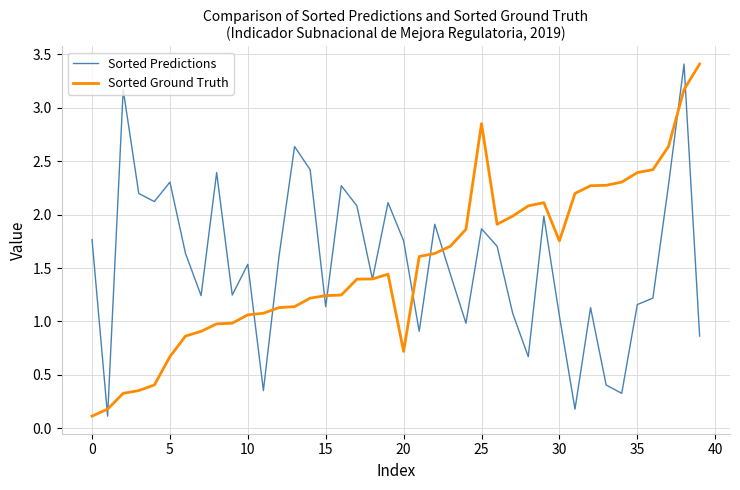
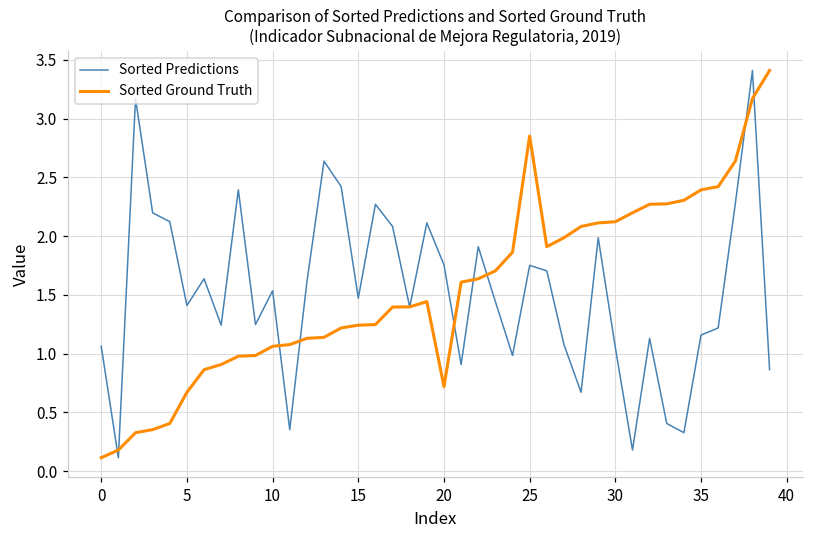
Sorted Predictions, 0: 1.77 -> 1.06
Sorted Predictions, 5: 2.30 -> 1.41
Sorted Predictions, 15: 1.14 -> 1.47
Sorted Predictions, 25: 1.87 -> 1.75
Sorted Ground Truth, 30: 1.75 -> 2.12
